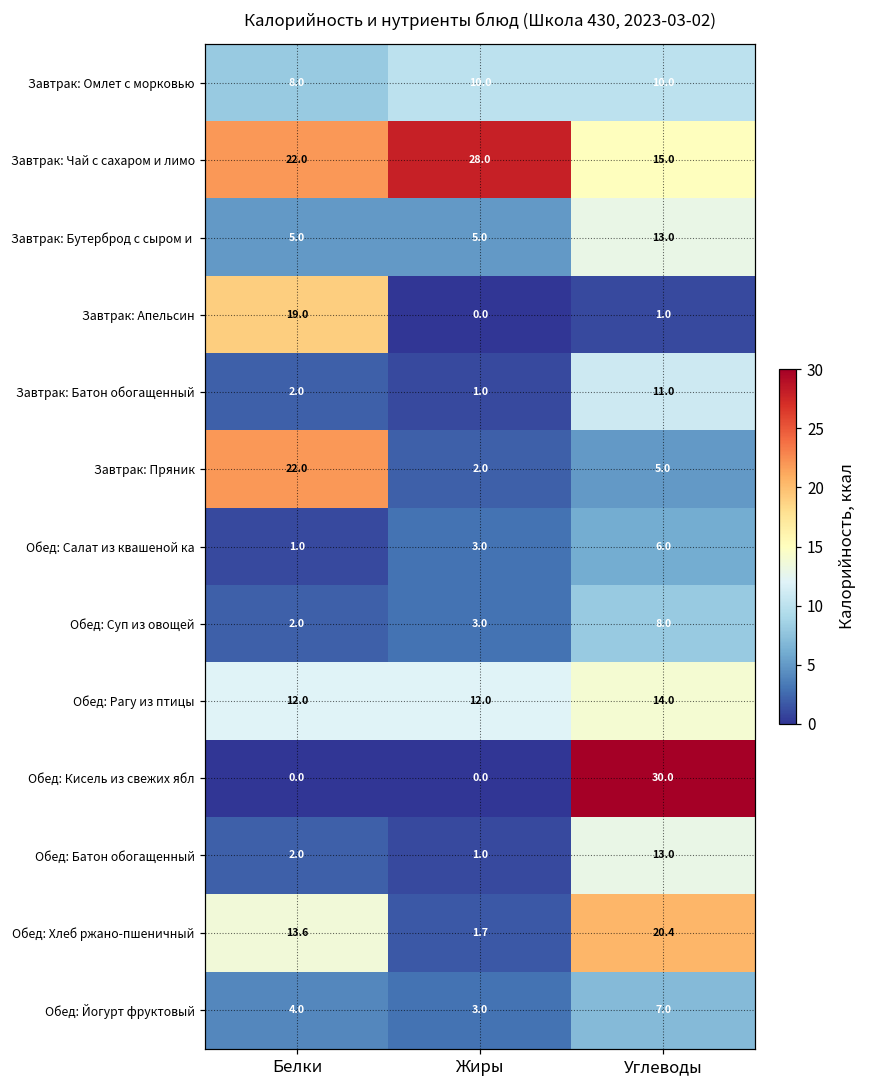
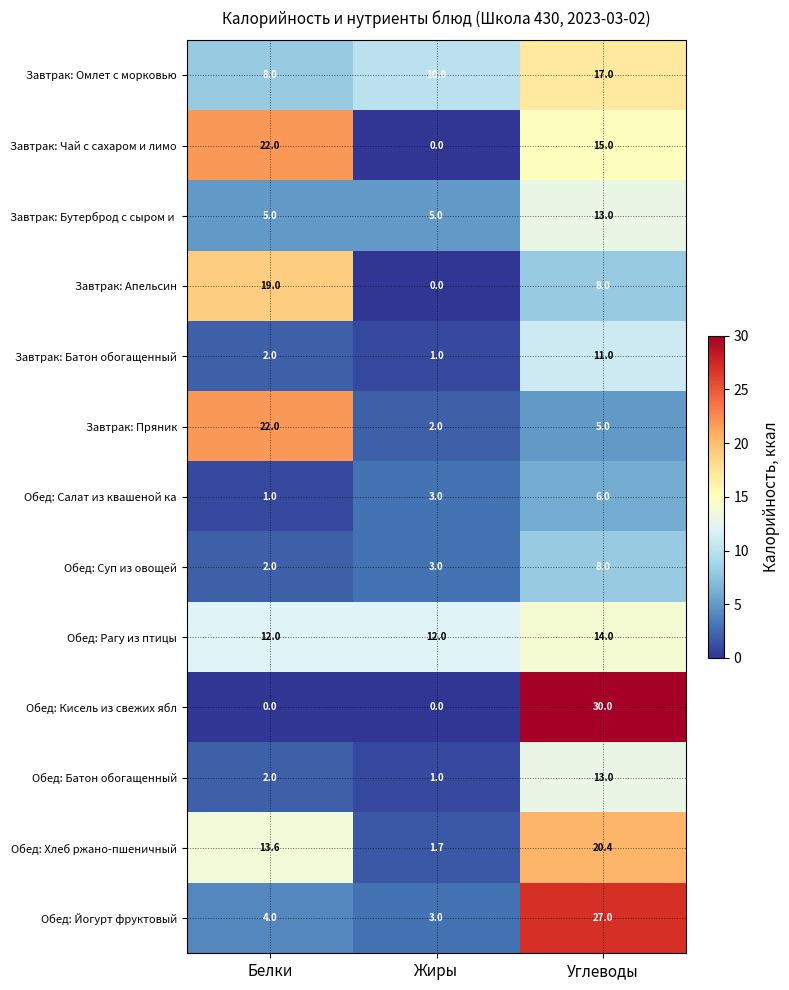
Завтрак: Омлет с морковью, Углеводы: 10.0 -> 17.0
Завтрак: Чай с сахаром и лимо, Жиры: 28.0 -> 0.0
Завтрак: Апельсин, Углеводы: 1.0 -> 8.0
Обед: Йогурт фруктовый, Углеводы: 7.0 -> 27.0
